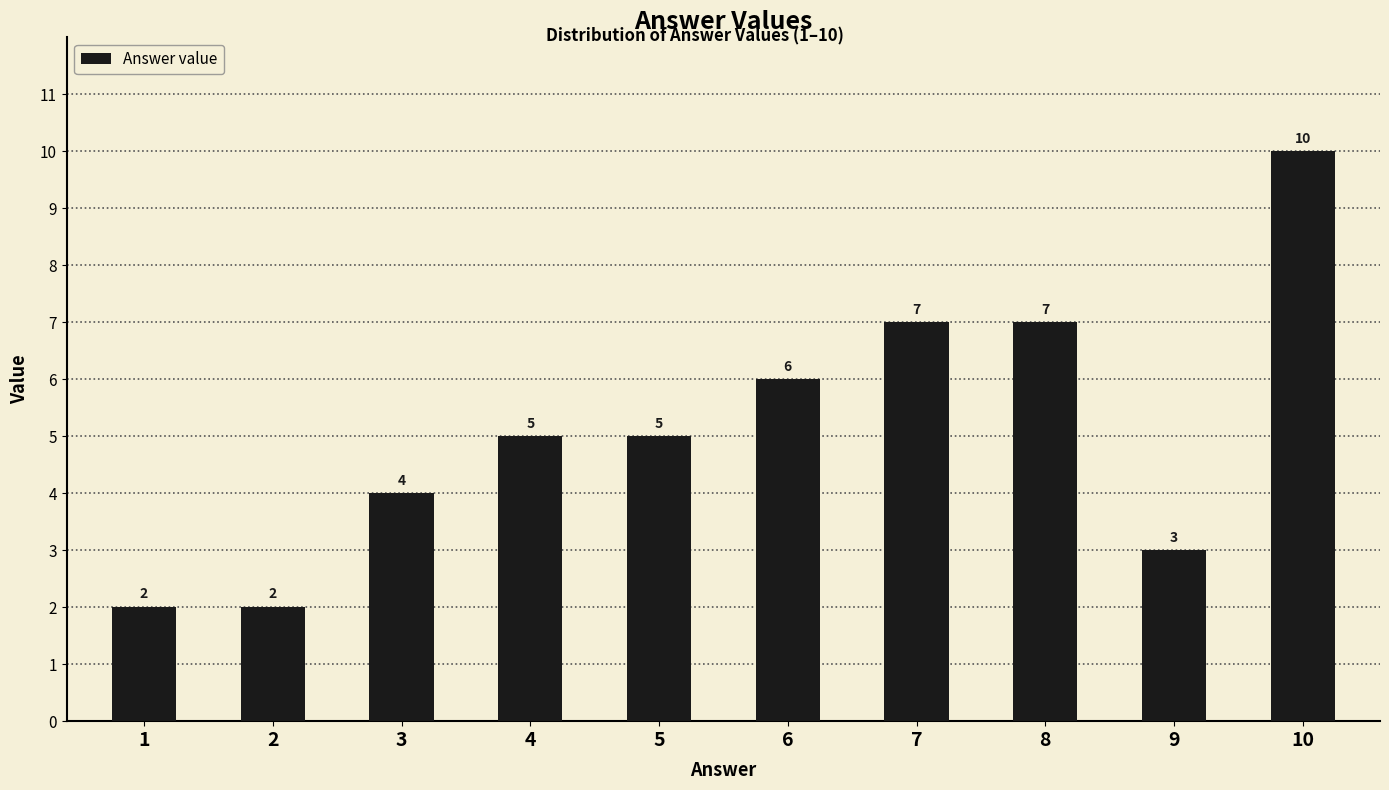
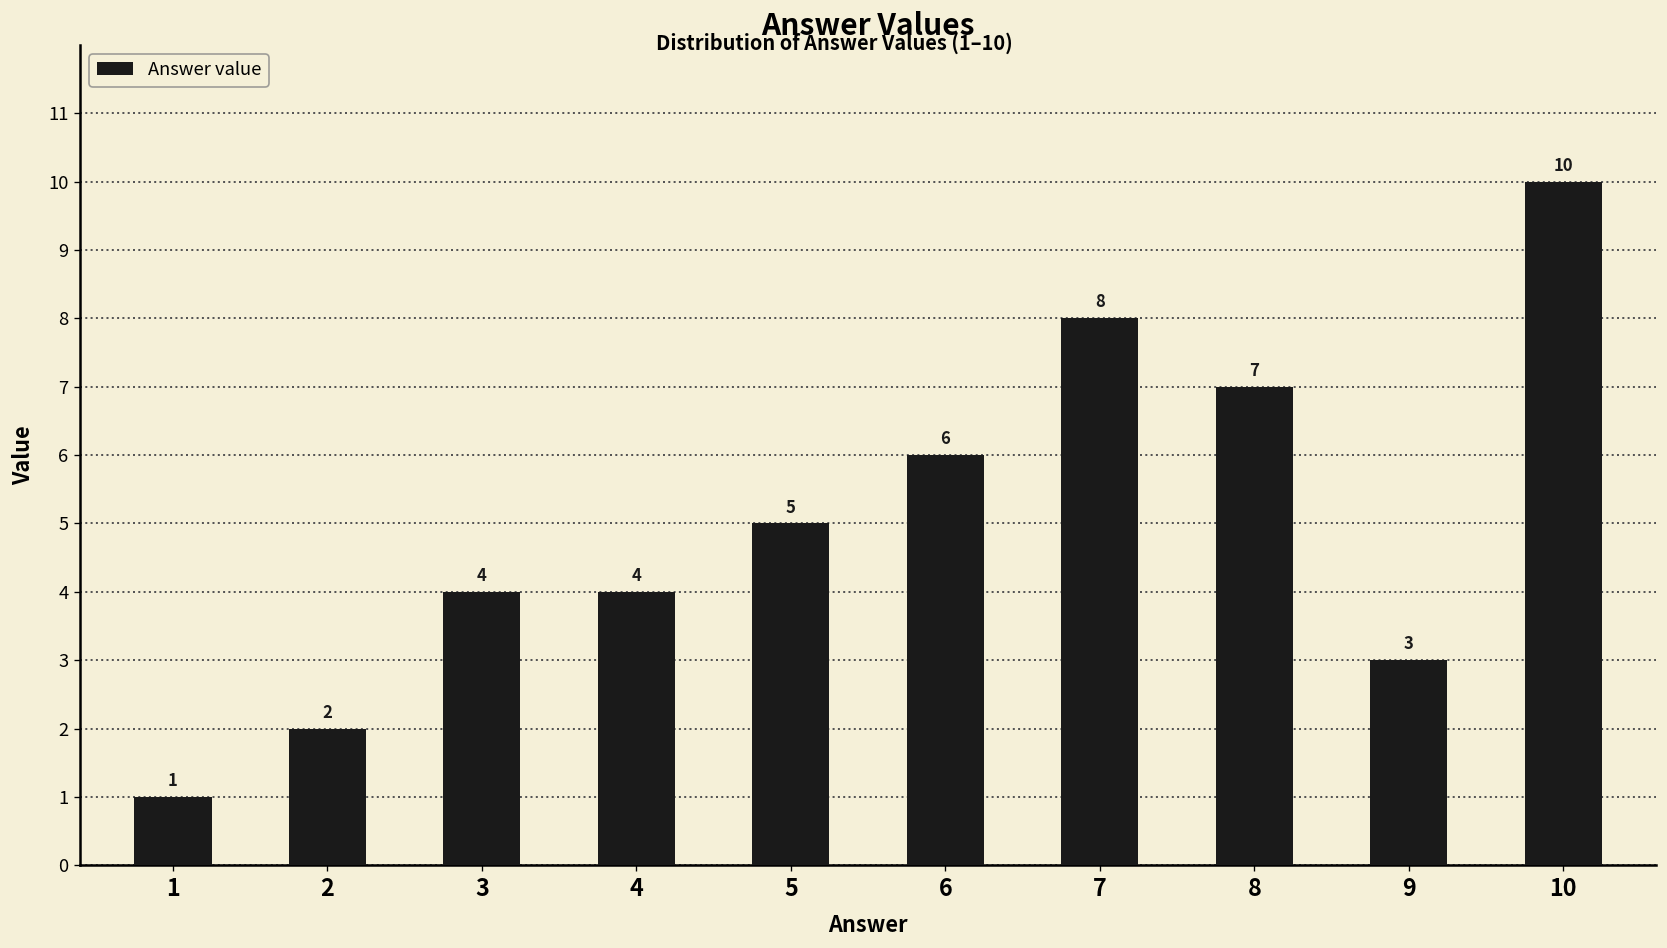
1: 2 -> 1
4: 5 -> 4
7: 7 -> 8
